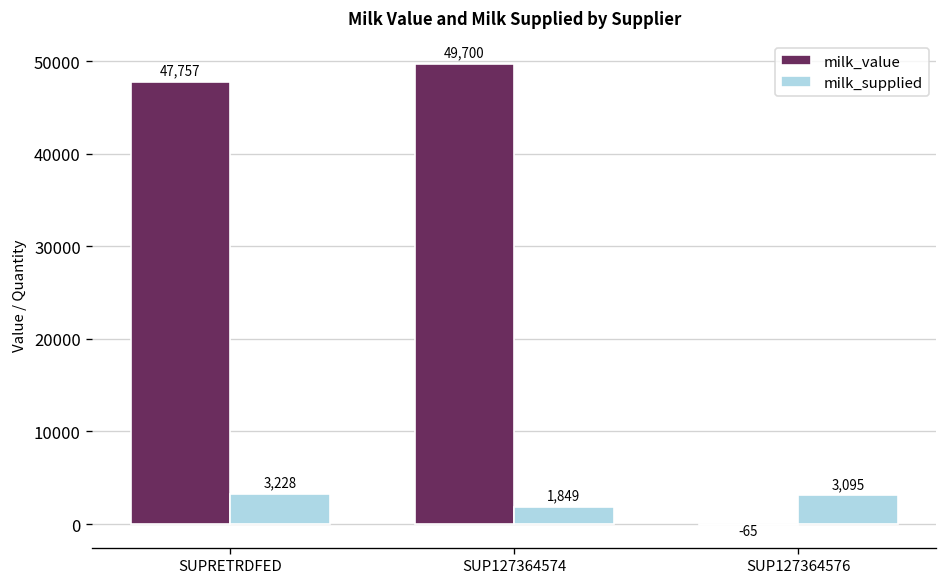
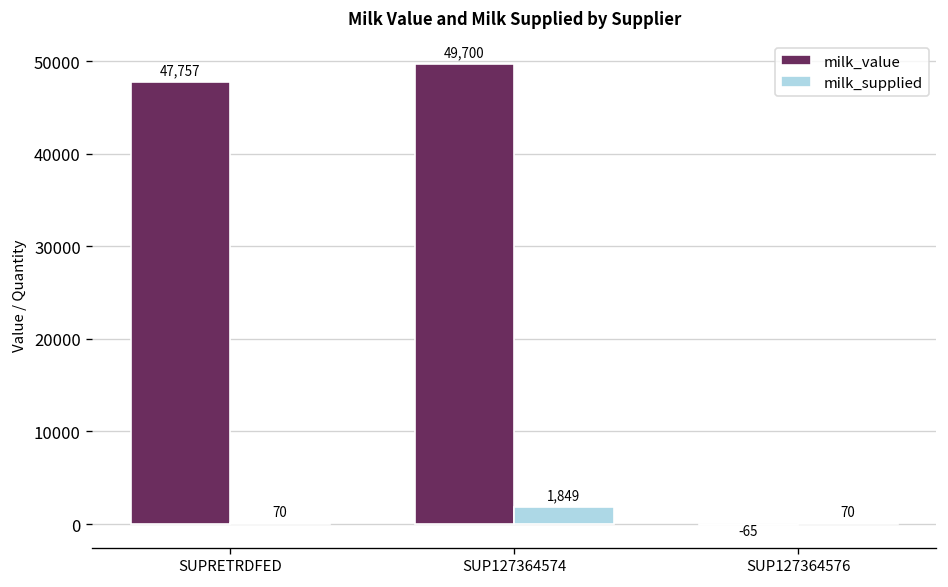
milk_supplied, SUPRETRDFED: 3,228 -> 70
milk_supplied, SUP127364576: 3,095 -> 70
